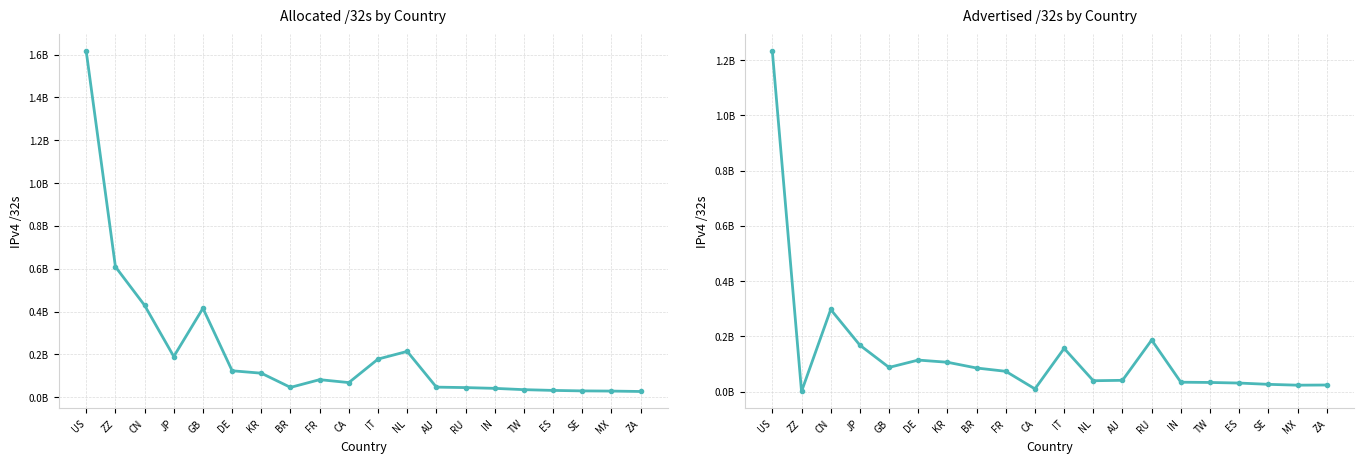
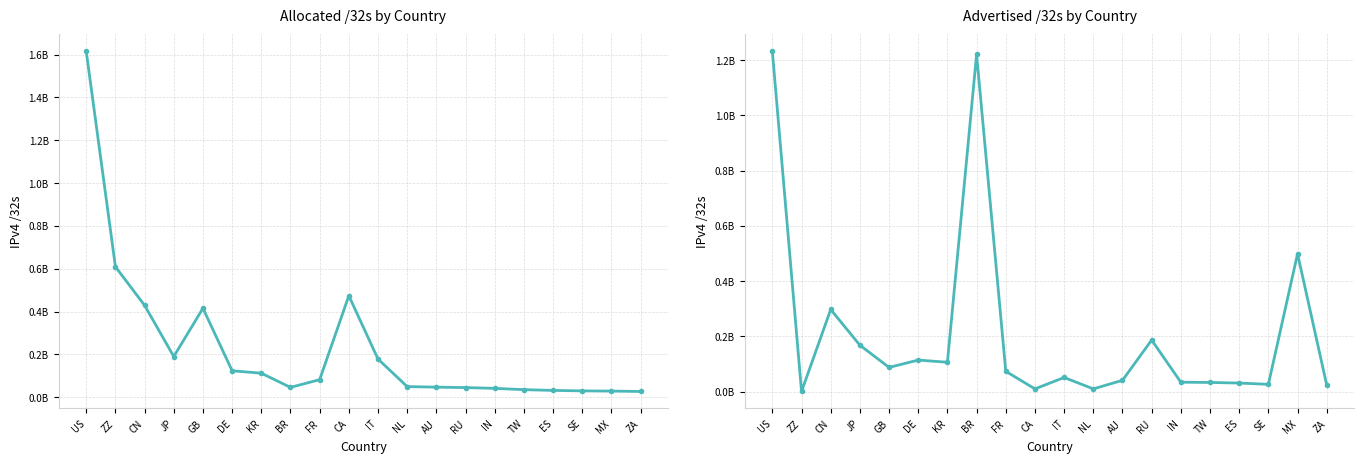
Allocated /32s by Country, CA: 70000000 -> 470000000
Allocated /32s by Country, NL: 210000000 -> 50000000
Advertised /32s by Country, BR: 90000000 -> 1220000000
Advertised /32s by Country, IT: 160000000 -> 50000000
Advertised /32s by Country, NL: 40000000 -> 10000000
Advertised /32s by Country, MX: 20000000 -> 500000000
